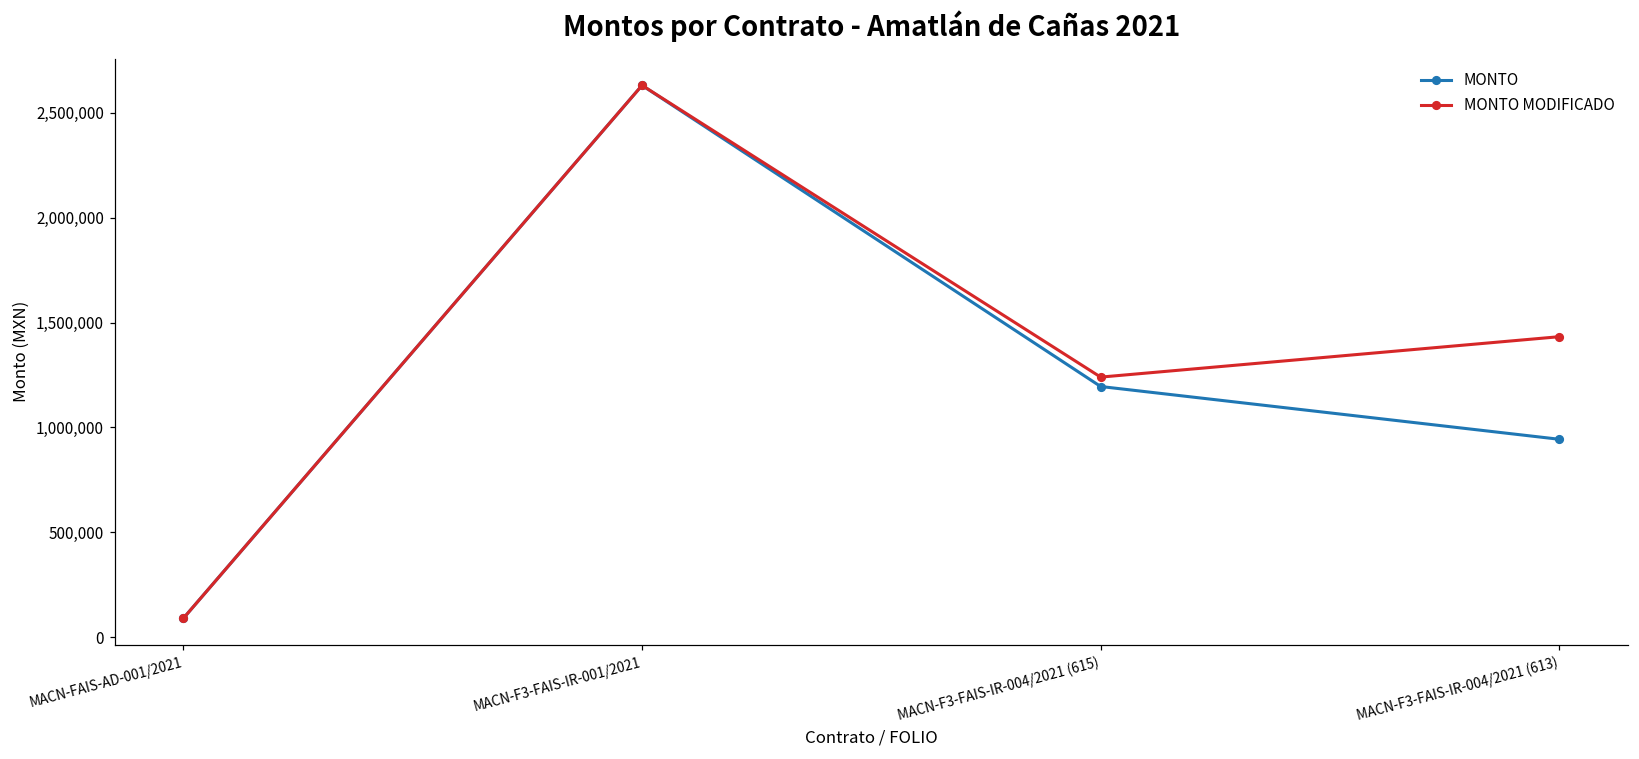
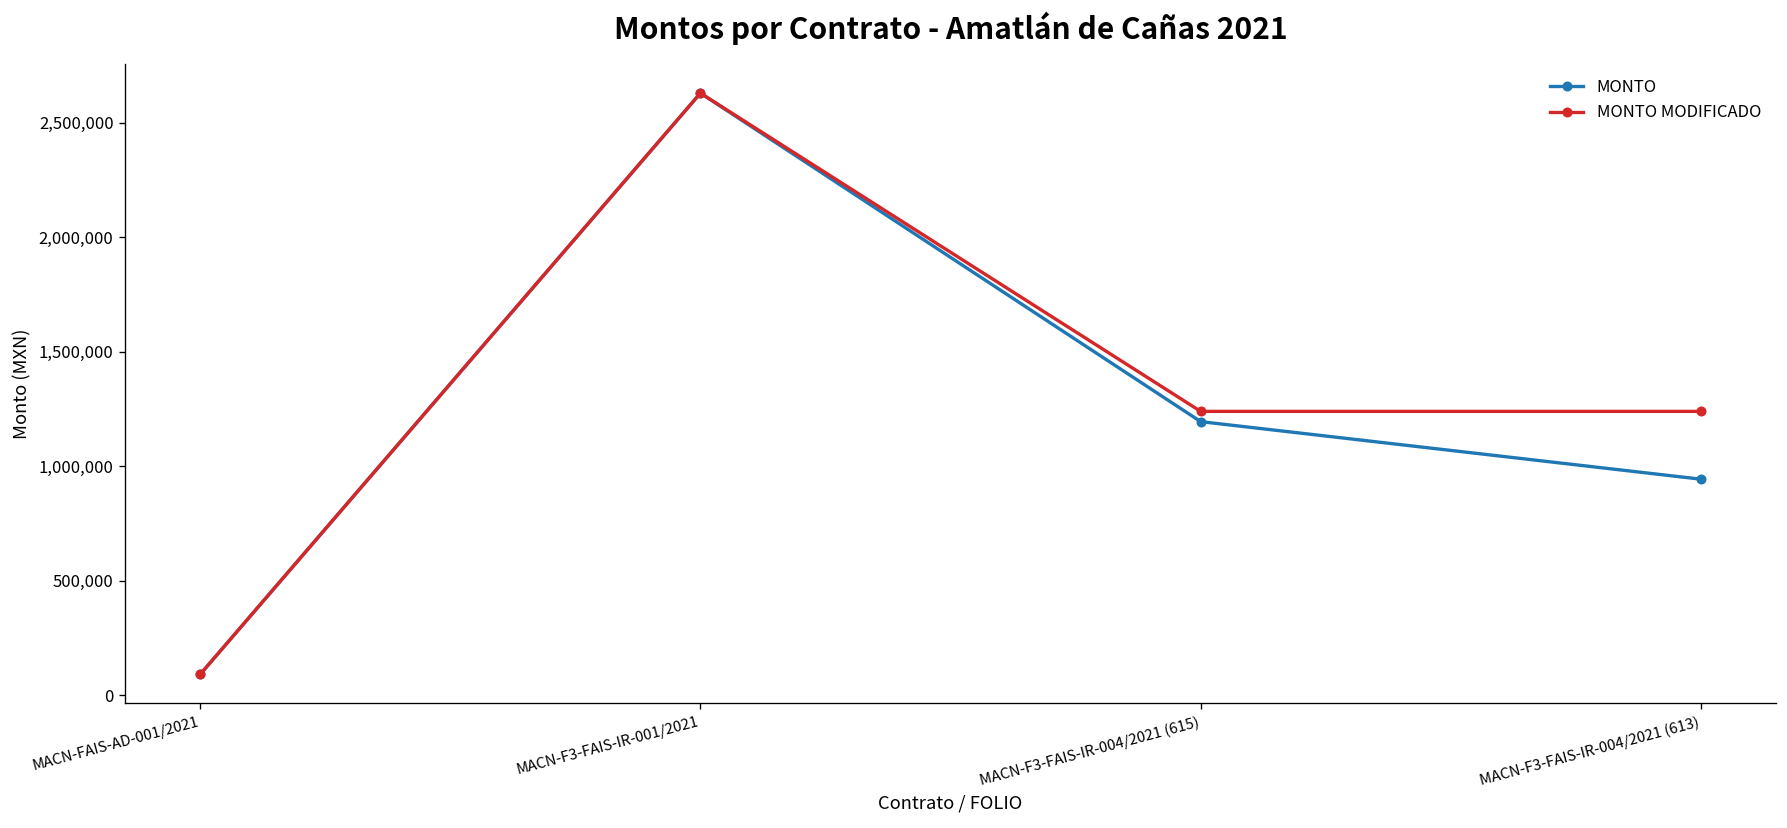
MONTO MODIFICADO, MACN-F3-FAIS-IR-004/2021 (613): 1,430,000 -> 1,240,000
